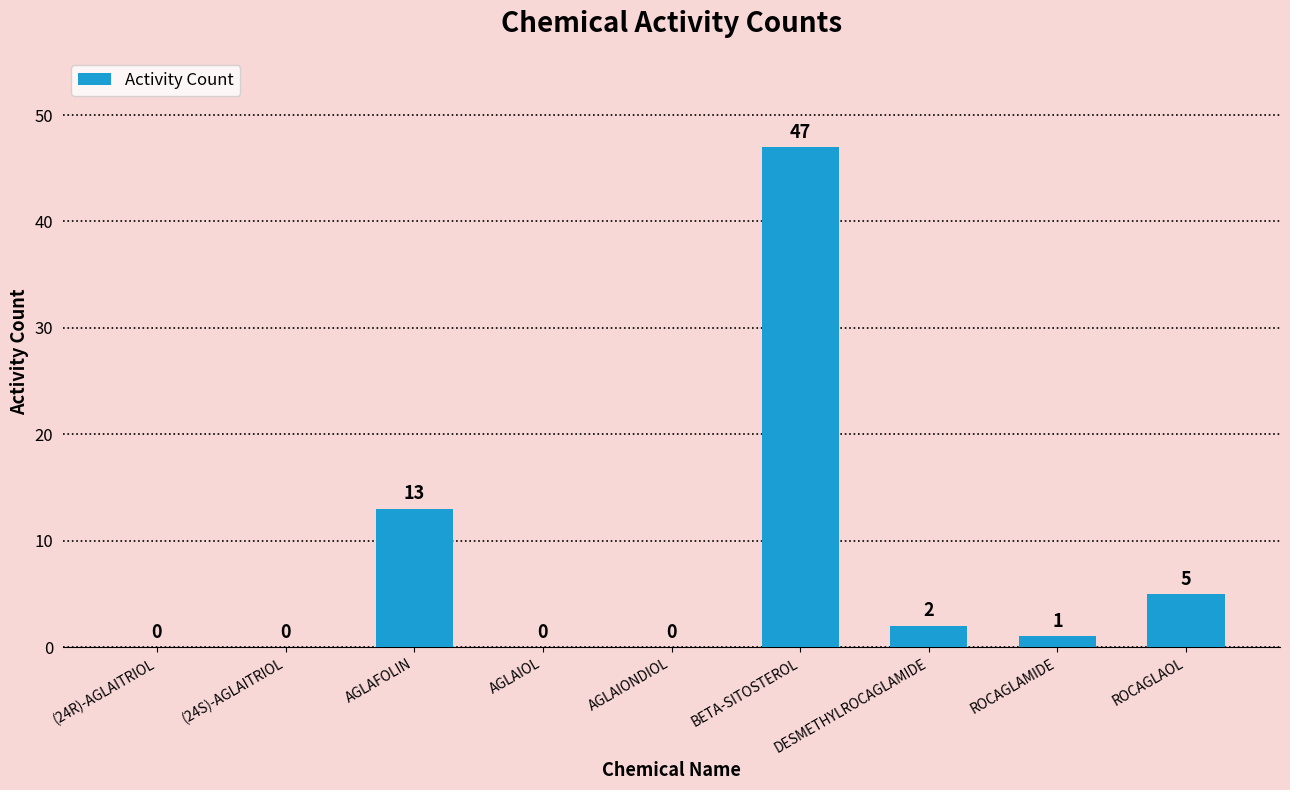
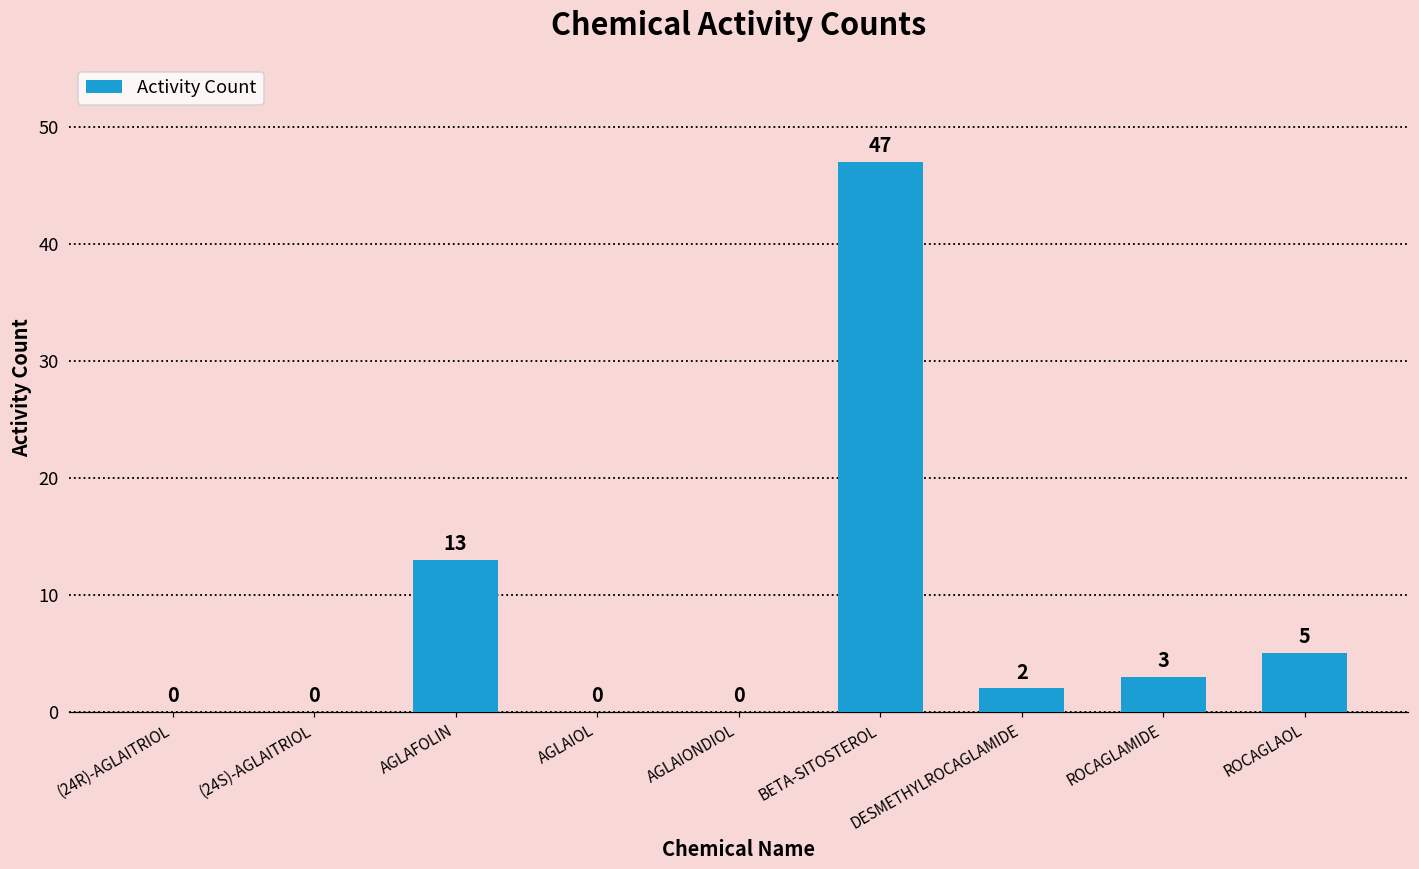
ROCAGLAMIDE: 1 -> 3
